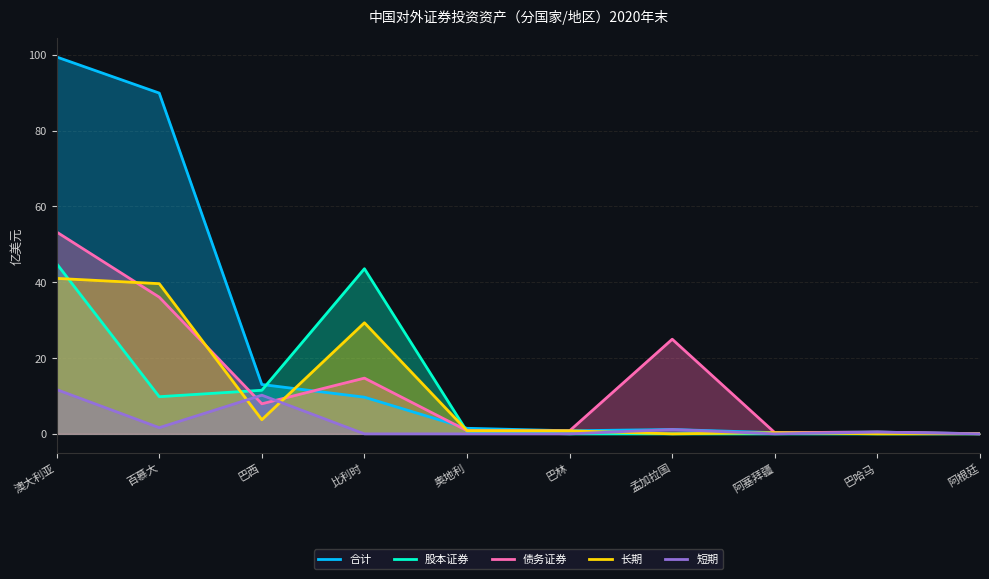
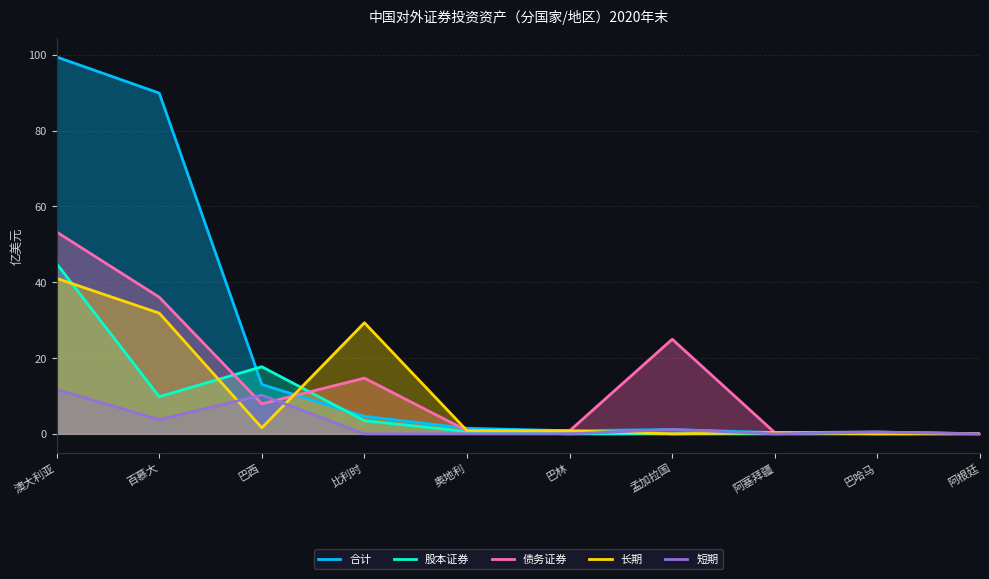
长期, 百慕大: 40 -> 32
短期, 百慕大: 2 -> 4
股本证券, 巴西: 12 -> 18
长期, 巴西: 4 -> 2
合计, 比利时: 10 -> 5
股本证券, 比利时: 44 -> 3
